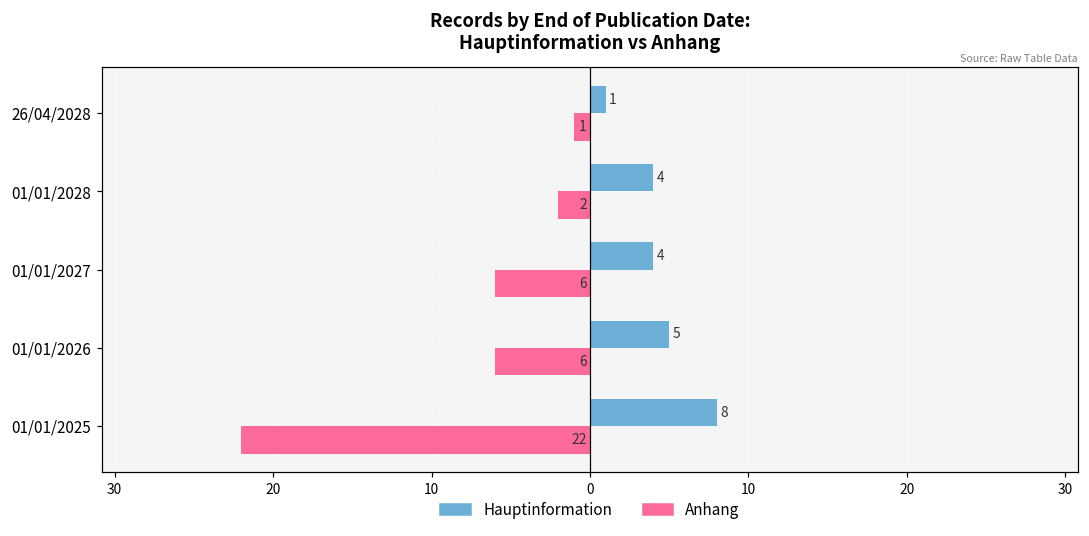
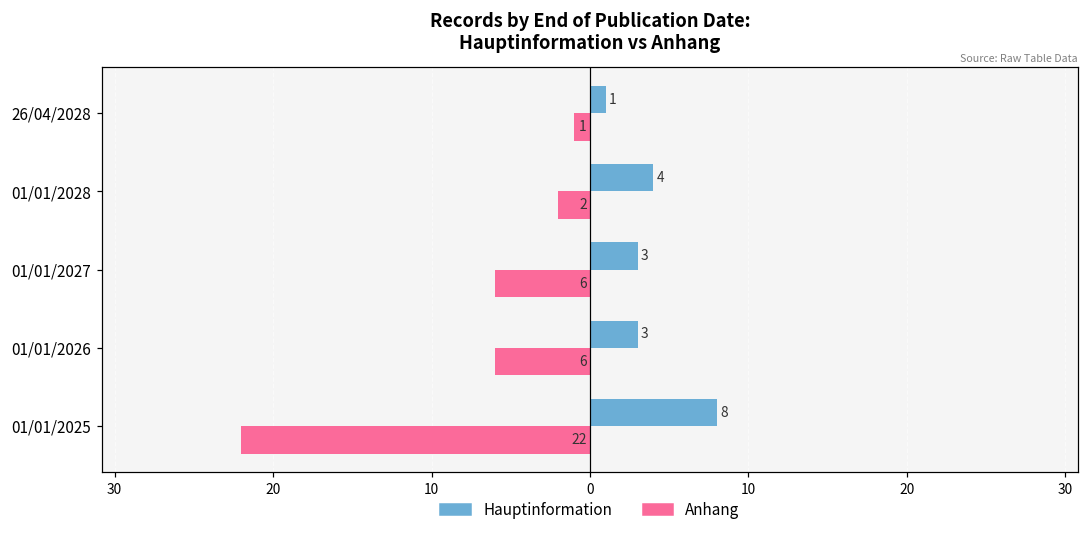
Hauptinformation, 01/01/2027: 4 -> 3
Hauptinformation, 01/01/2026: 5 -> 3
